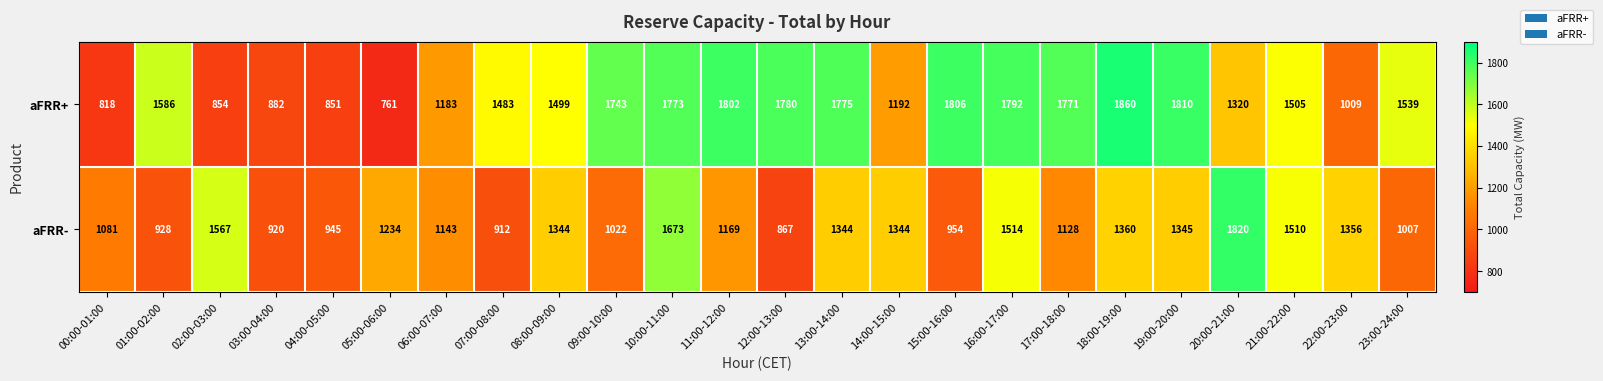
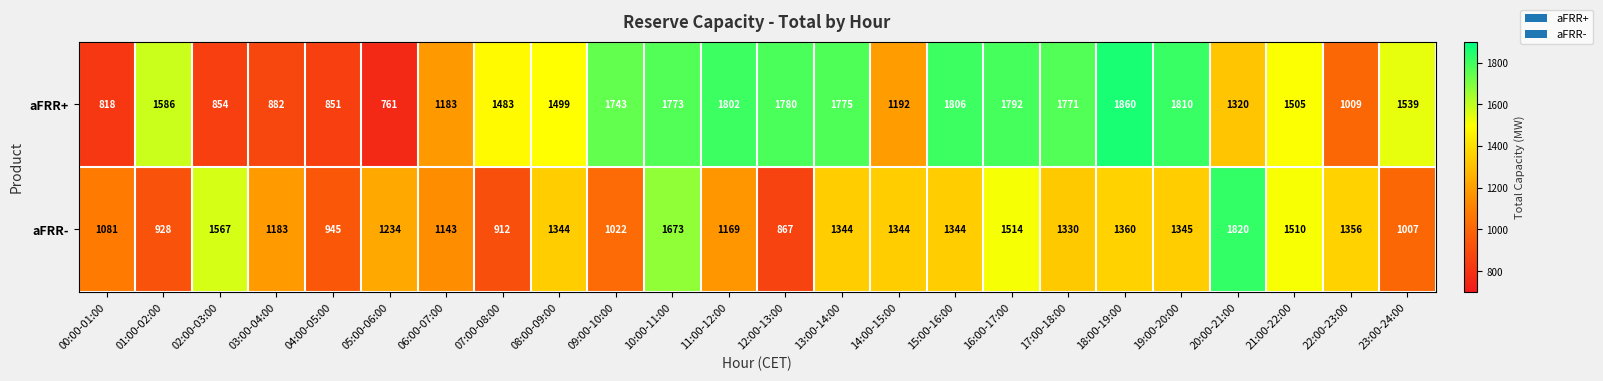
aFRR-, 03:00-04:00: 920 -> 1183
aFRR-, 15:00-16:00: 954 -> 1344
aFRR-, 17:00-18:00: 1128 -> 1330
